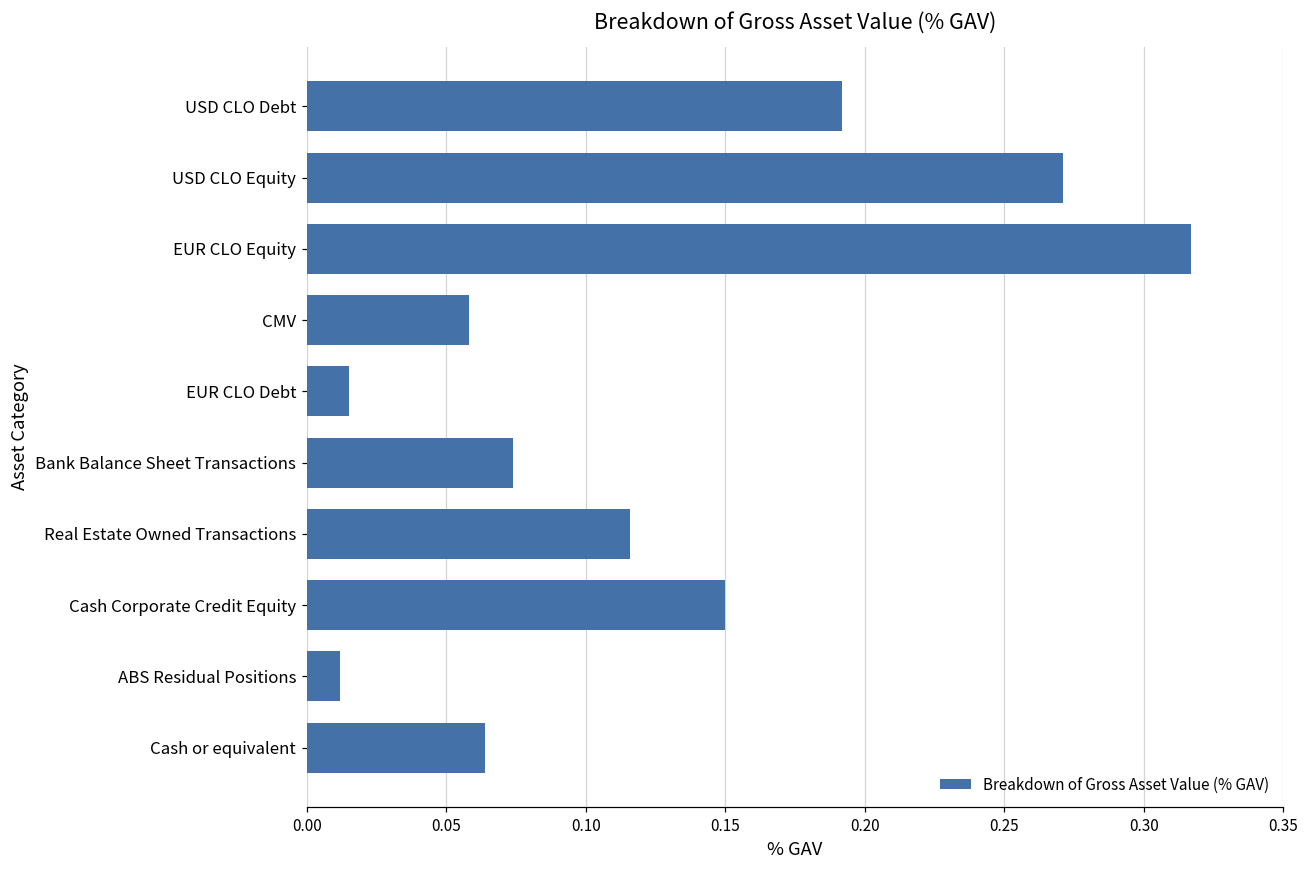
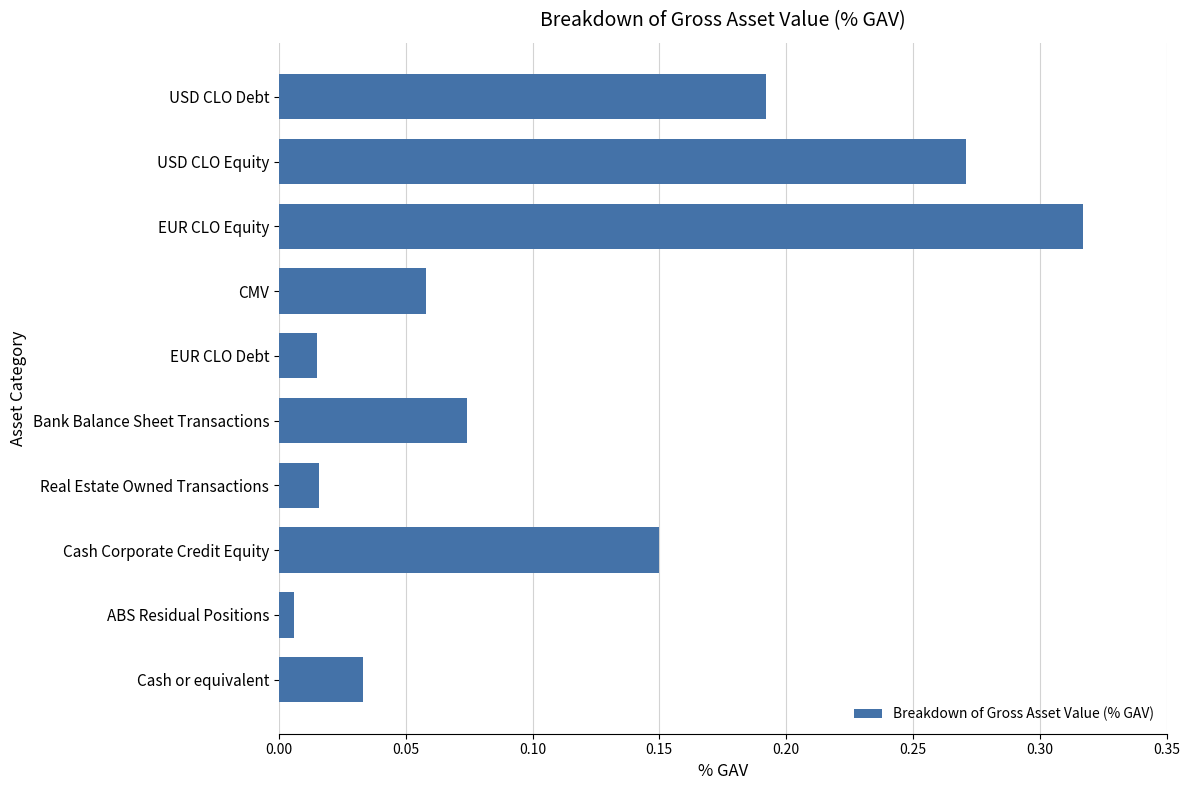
Real Estate Owned Transactions: 0.116 -> 0.016
ABS Residual Positions: 0.012 -> 0.006
Cash or equivalent: 0.064 -> 0.033
